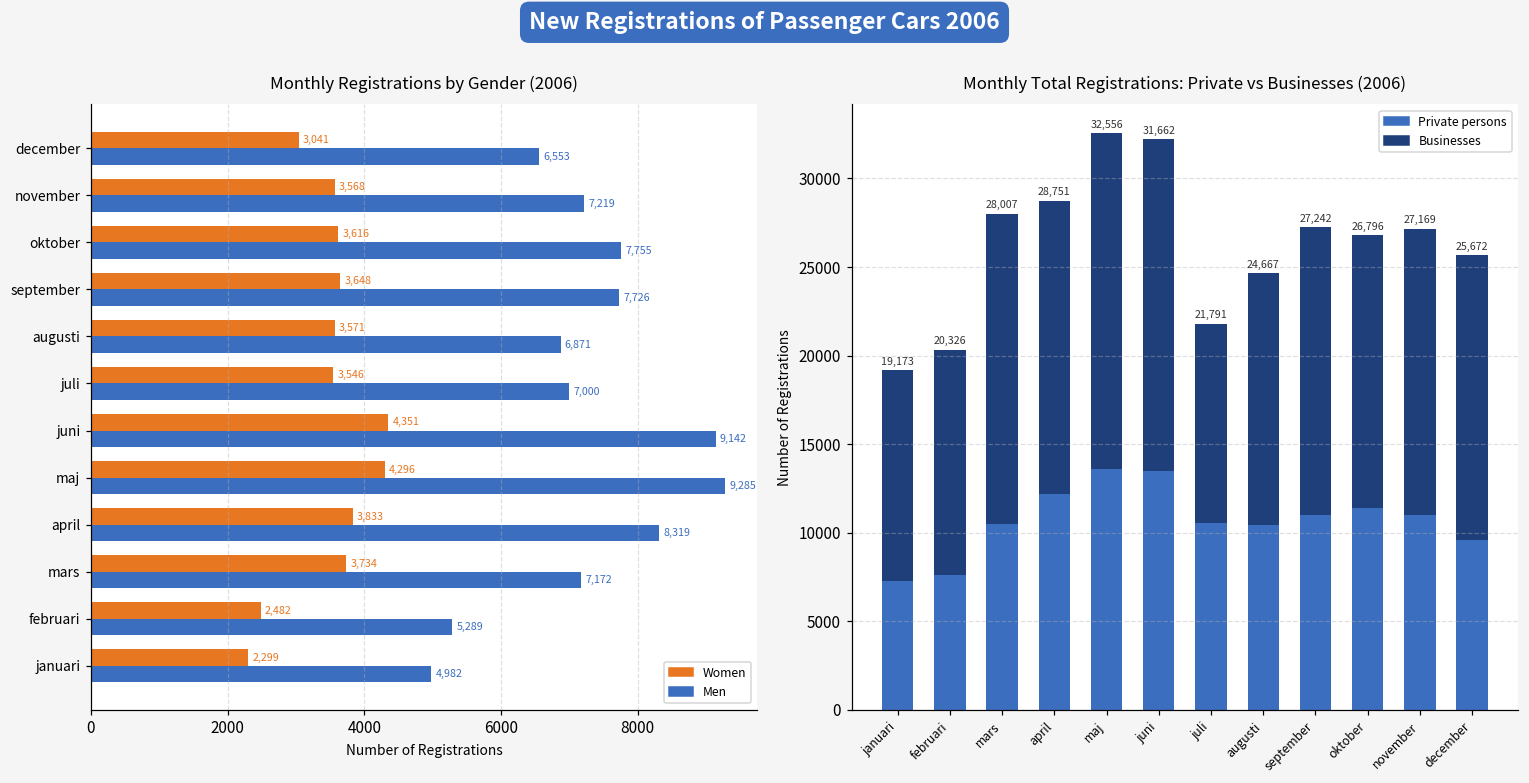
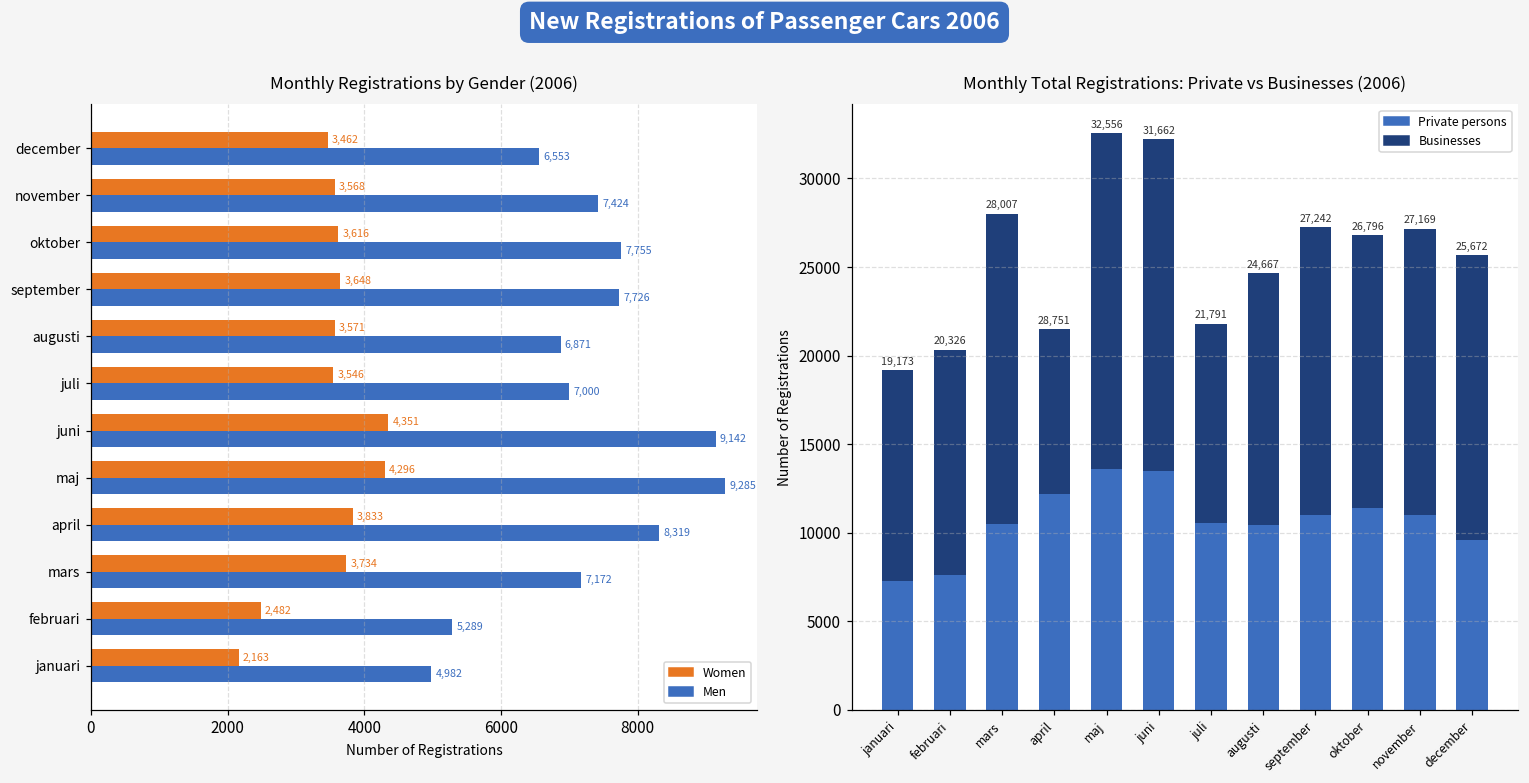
Monthly Registrations by Gender (2006), Women, december: 3,041 -> 3,462
Monthly Registrations by Gender (2006), Men, november: 7,219 -> 7,424
Monthly Registrations by Gender (2006), Women, januari: 2,299 -> 2,163
Monthly Total Registrations: Private vs Businesses (2006), Businesses, april: 16600 -> 9400
